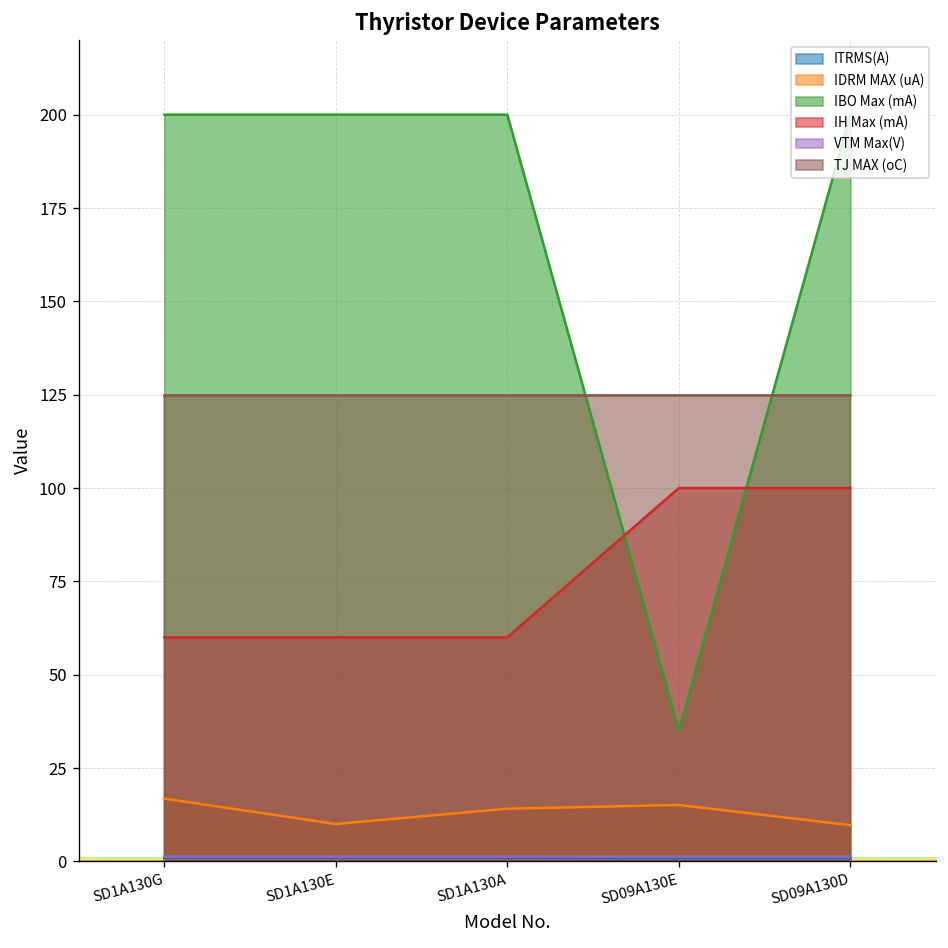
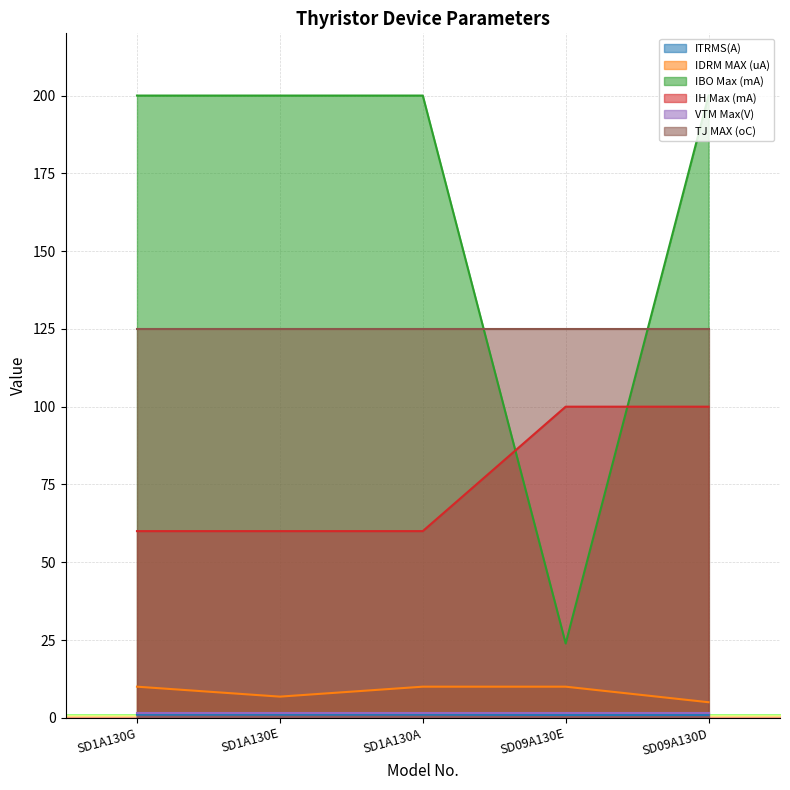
IDRM MAX (uA), SD1A130G: 17 -> 10
IDRM MAX (uA), SD1A130E: 10 -> 7
IDRM MAX (uA), SD1A130A: 14 -> 10
IDRM MAX (uA), SD09A130E: 15 -> 10
IBO Max (mA), SD09A130E: 35 -> 24
IDRM MAX (uA), SD09A130D: 10 -> 5
